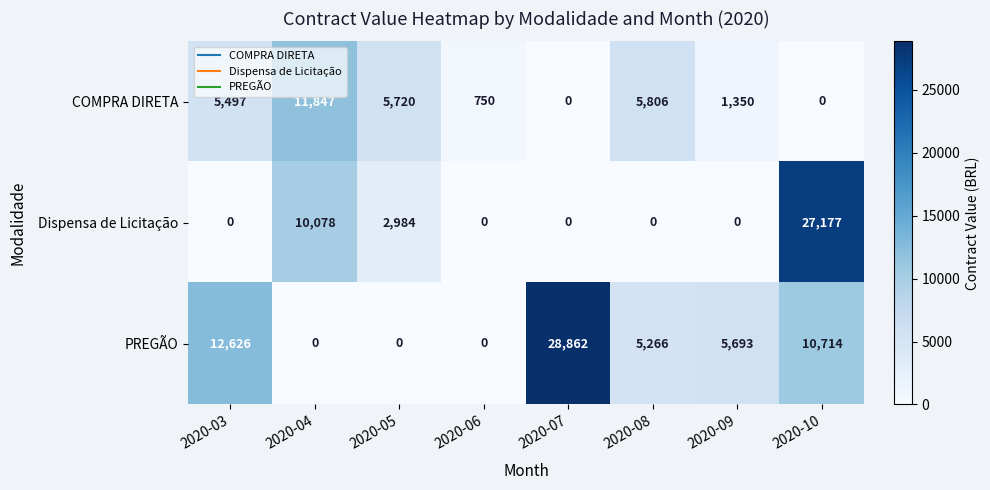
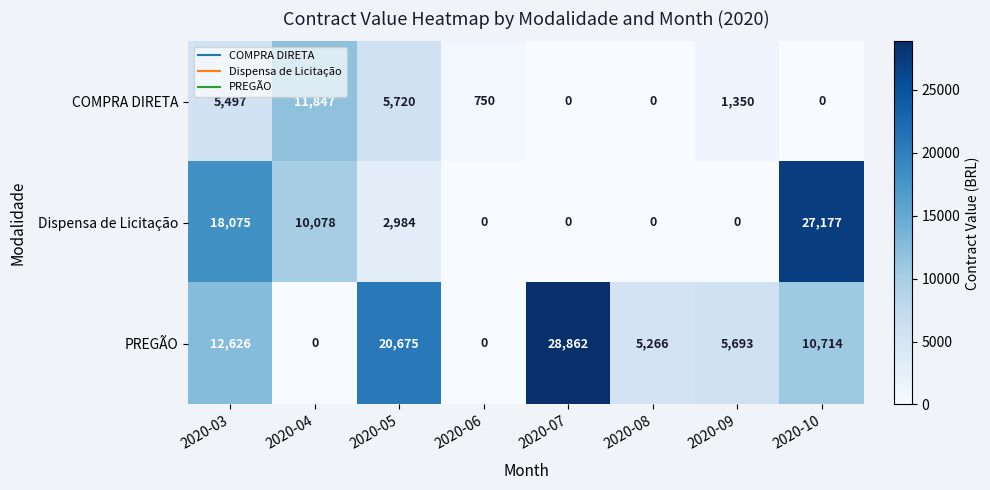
COMPRA DIRETA, 2020-08: 5,806 -> 0
Dispensa de Licitação, 2020-03: 0 -> 18,075
PREGÃO, 2020-05: 0 -> 20,675
